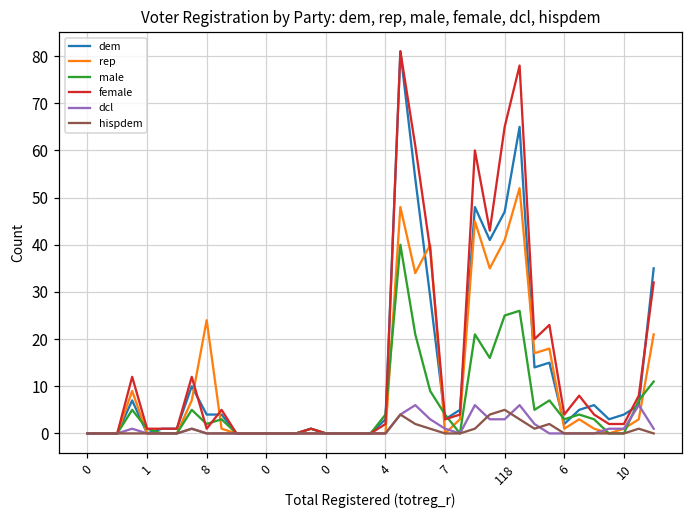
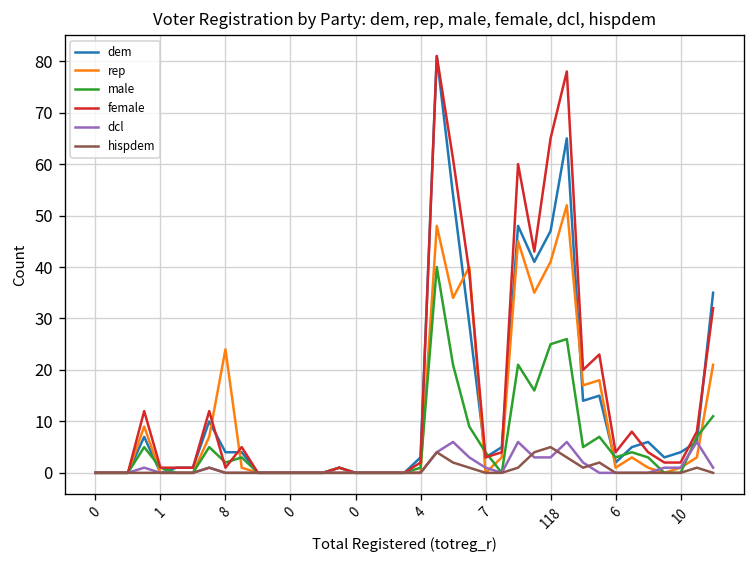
male, 4: 4 -> 1
